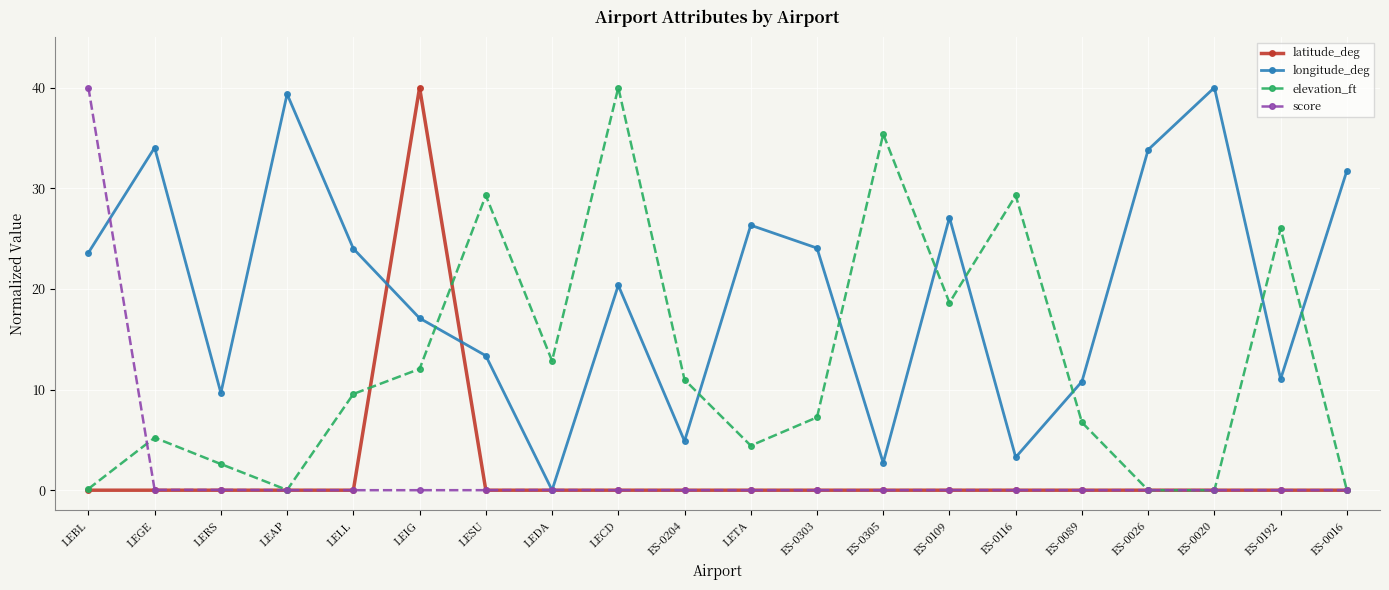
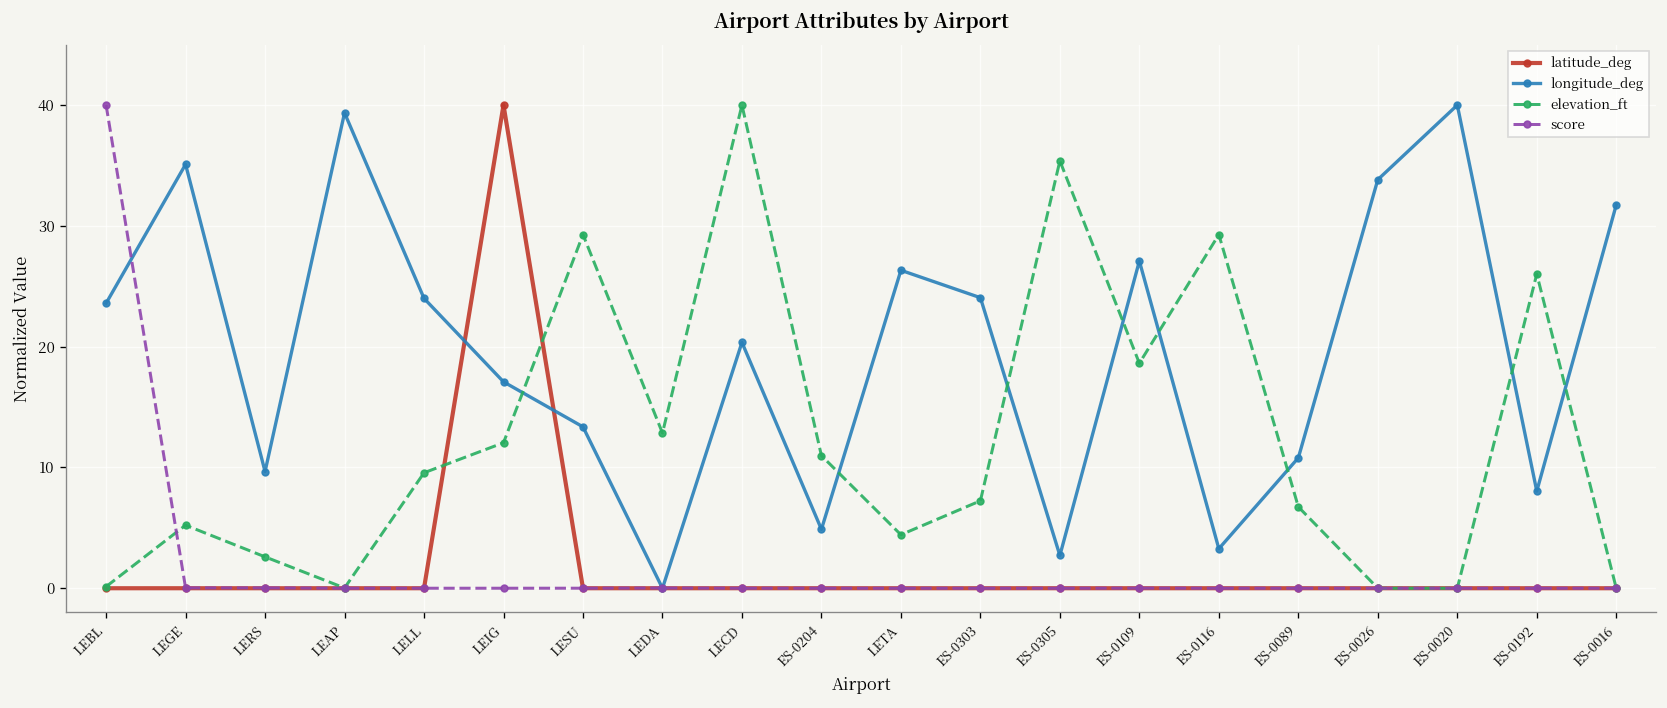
longitude_deg, LEGE: 34.0 -> 35.1
longitude_deg, ES-0192: 11.0 -> 8.0
